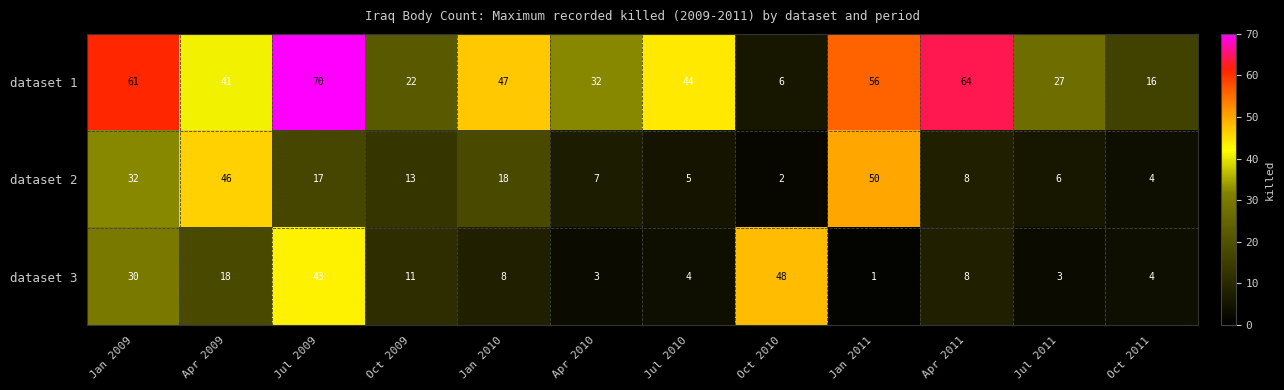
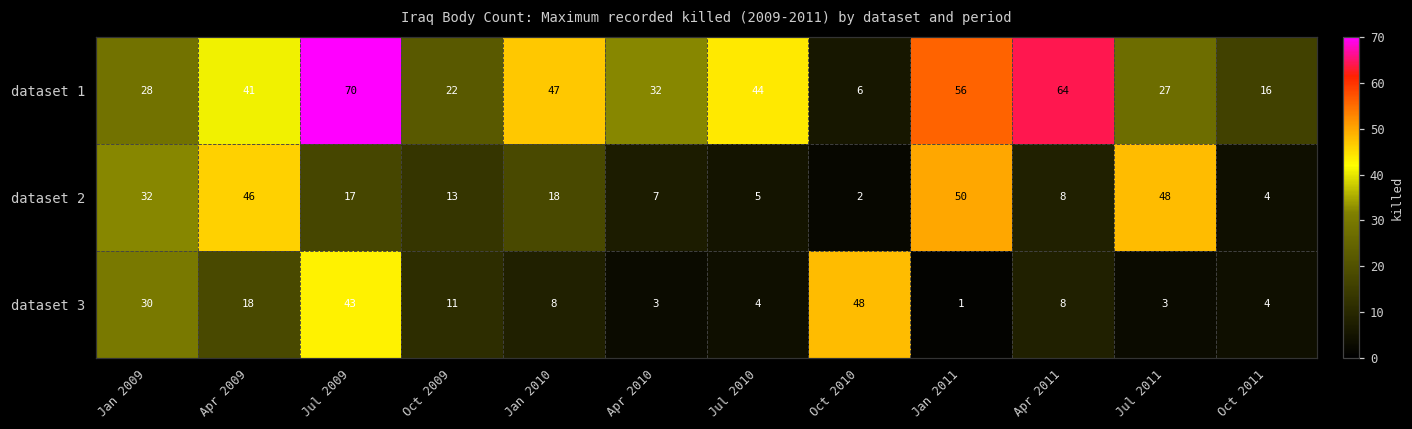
dataset 1, Jan 2009: 61 -> 28
dataset 2, Jul 2011: 6 -> 48
